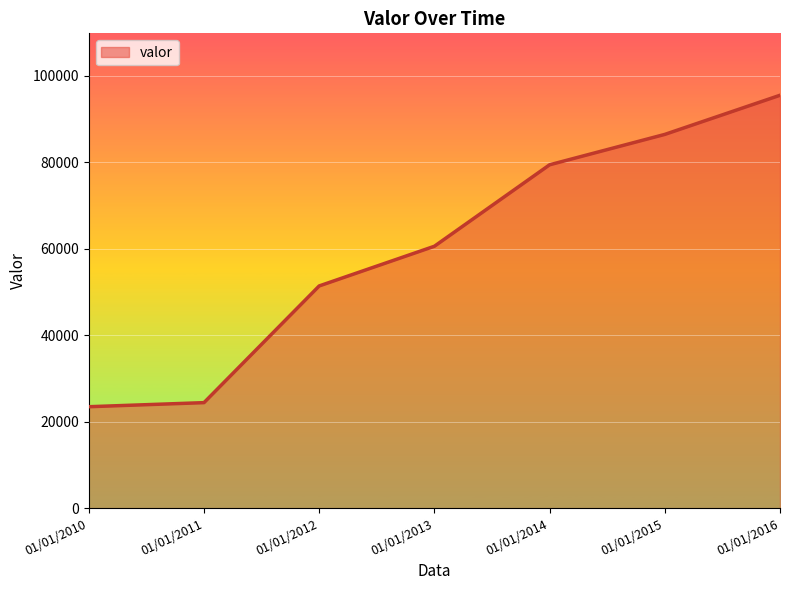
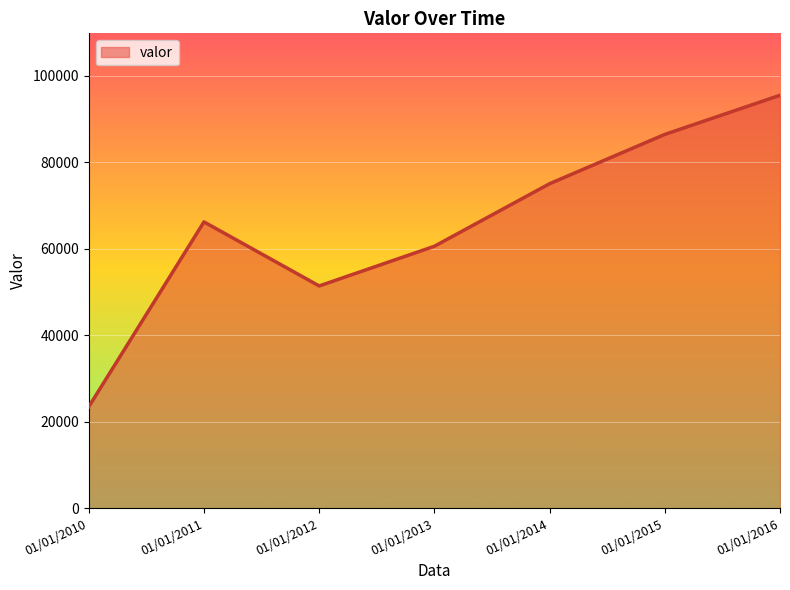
01/01/2011: 24000 -> 66000
01/01/2014: 79000 -> 75000
